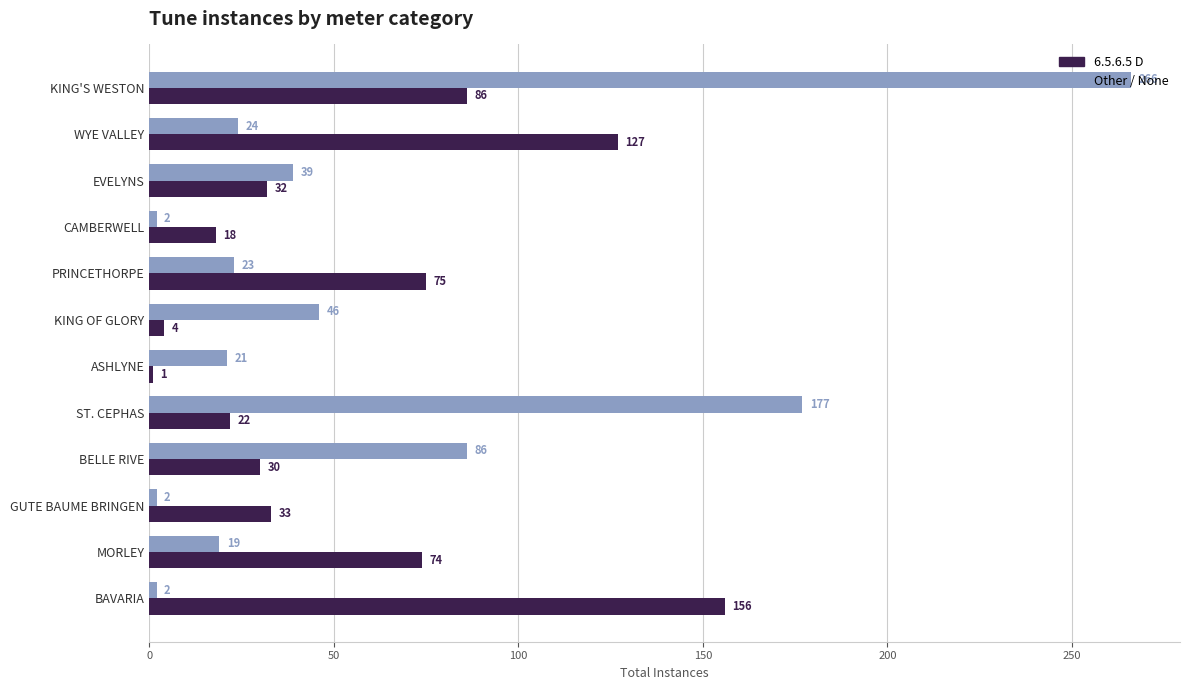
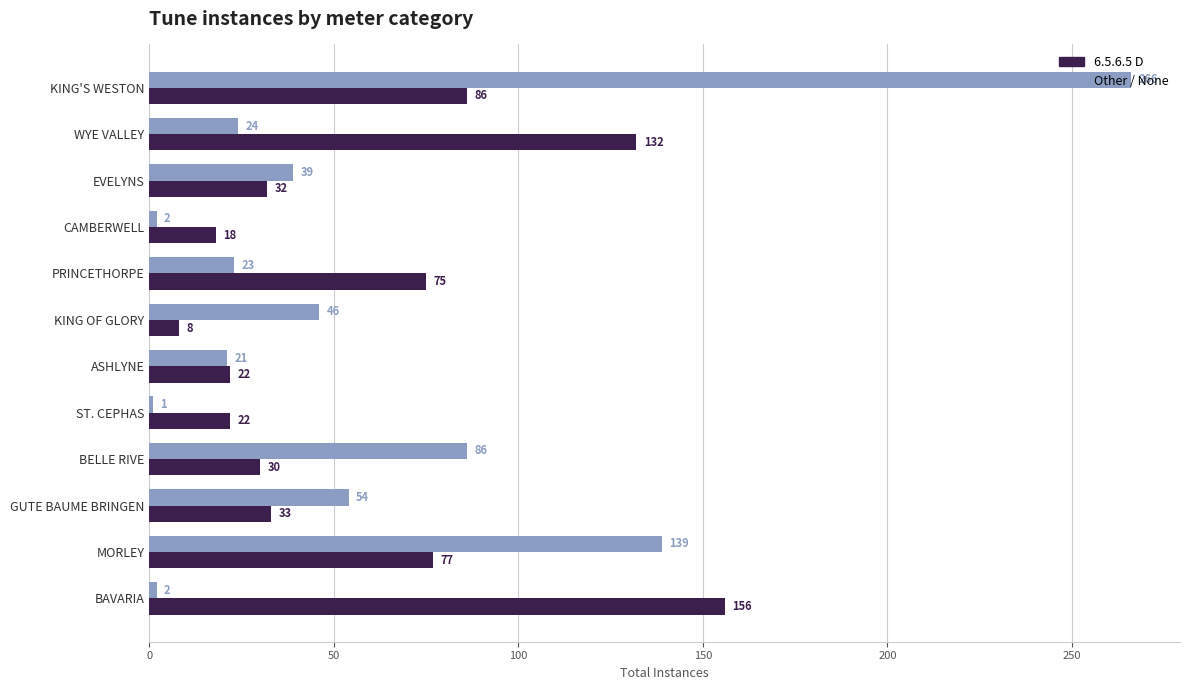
6.5.6.5 D, WYE VALLEY: 127 -> 132
6.5.6.5 D, KING OF GLORY: 4 -> 8
6.5.6.5 D, ASHLYNE: 1 -> 22
Other / None, ST. CEPHAS: 177 -> 1
Other / None, GUTE BAUME BRINGEN: 2 -> 54
Other / None, MORLEY: 19 -> 139
6.5.6.5 D, MORLEY: 74 -> 77
